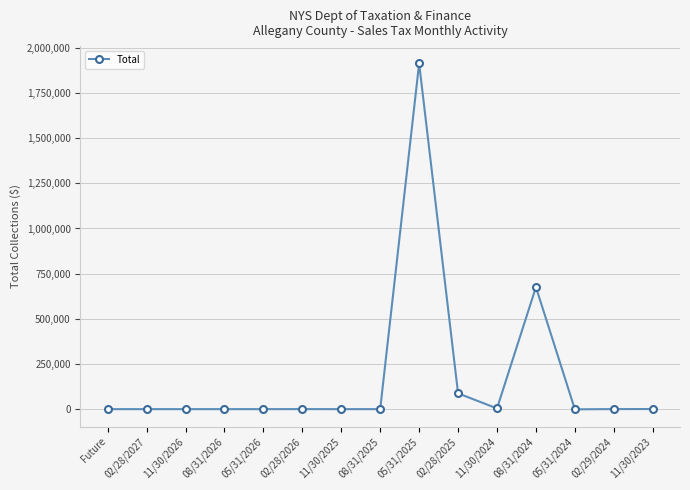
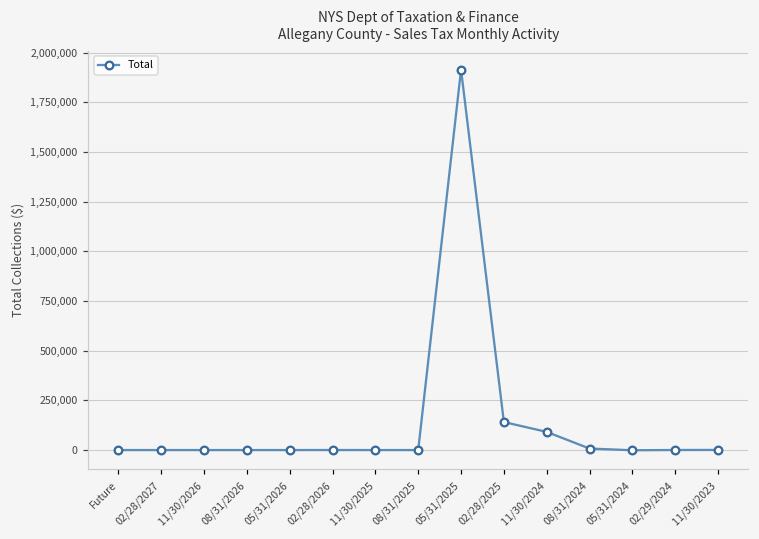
02/28/2025: 90,000 -> 140,000
11/30/2024: 0 -> 90,000
08/31/2024: 680,000 -> 10,000
